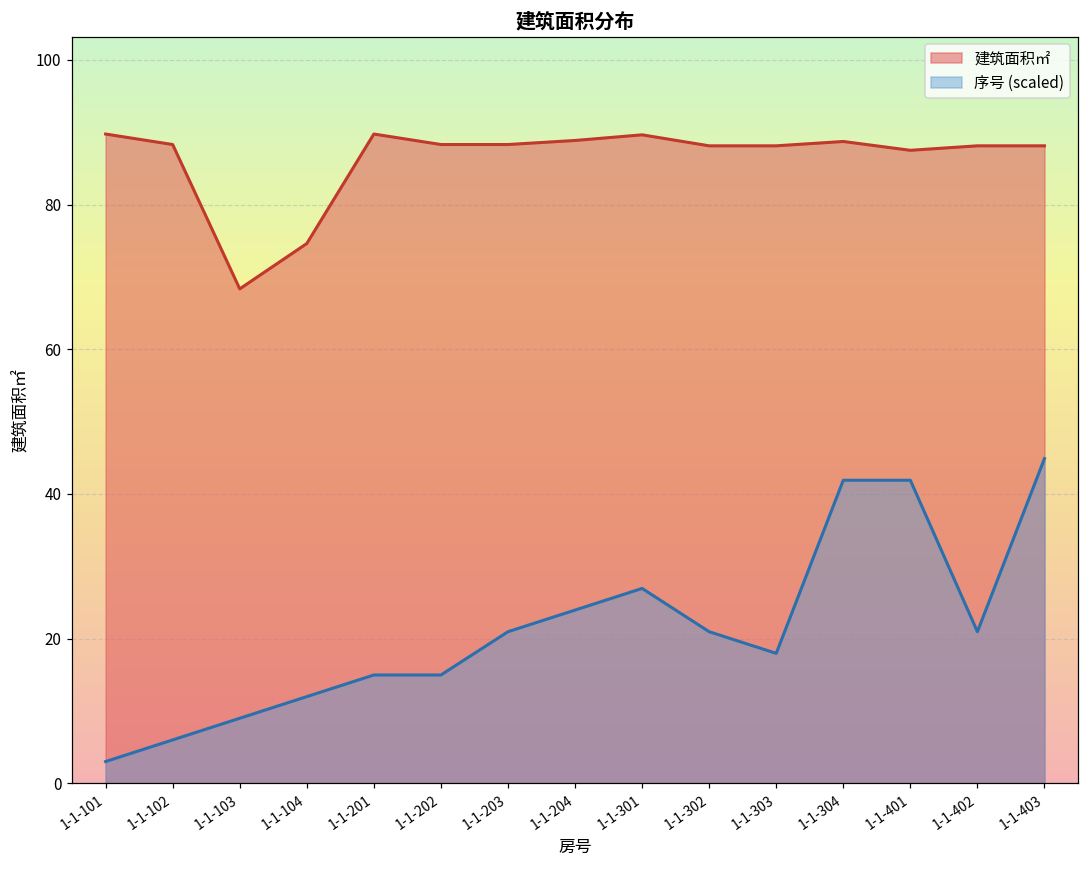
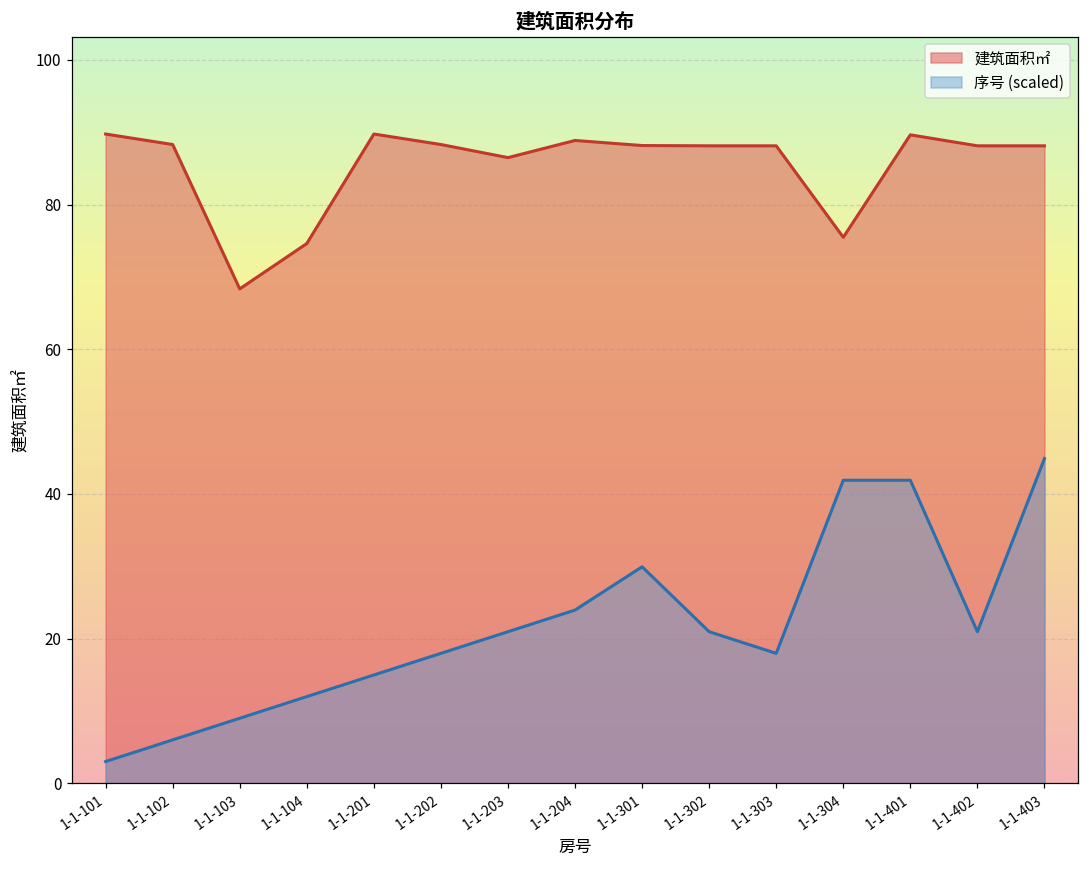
序号 (scaled), 1-1-202: 15 -> 18
建筑面积㎡, 1-1-203: 88 -> 87
建筑面积㎡, 1-1-301: 90 -> 88
序号 (scaled), 1-1-301: 27 -> 30
建筑面积㎡, 1-1-304: 89 -> 75
建筑面积㎡, 1-1-401: 88 -> 90
